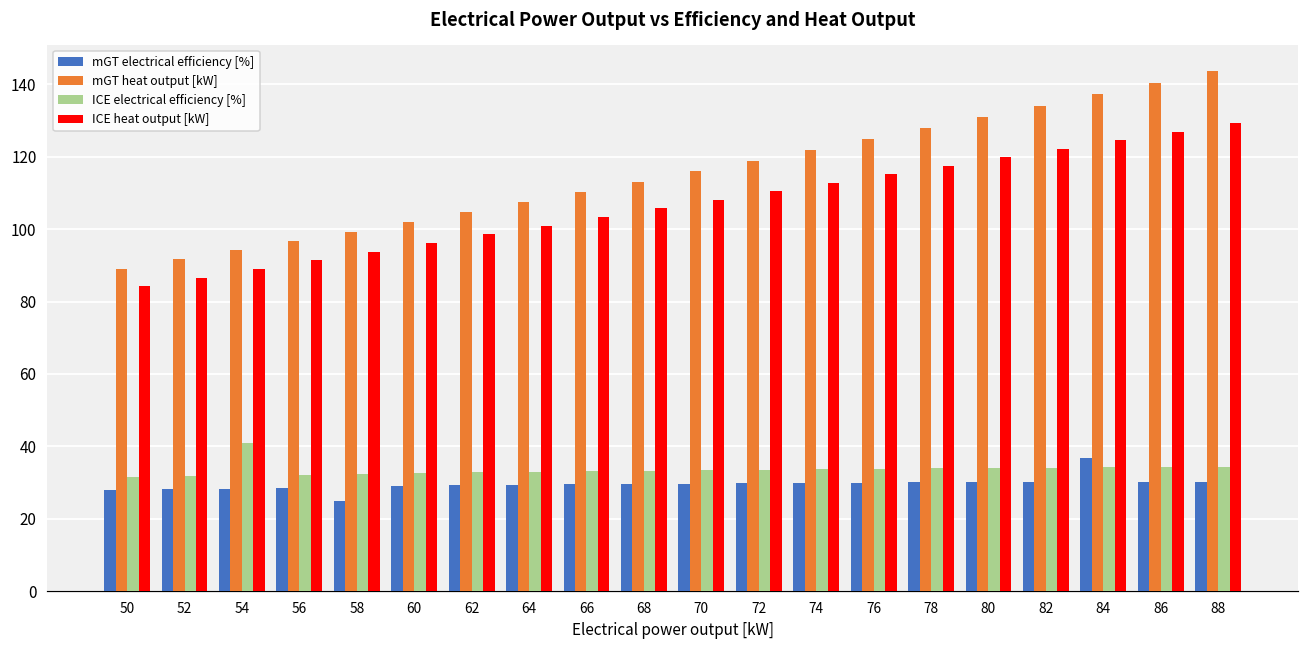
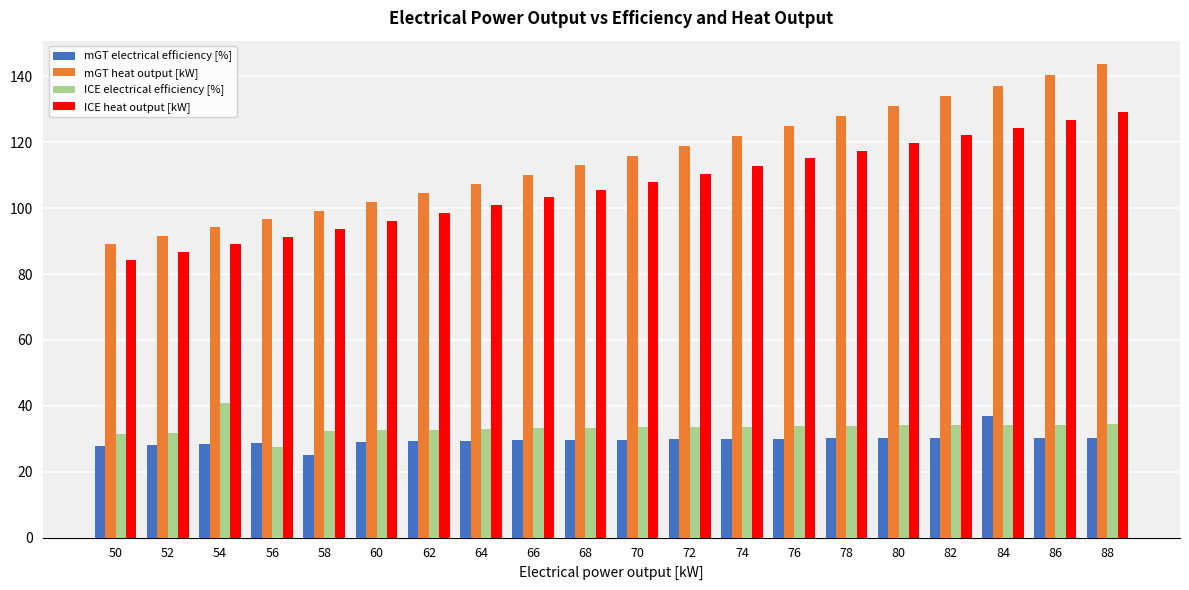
ICE electrical efficiency [%], 56: 32 -> 27
